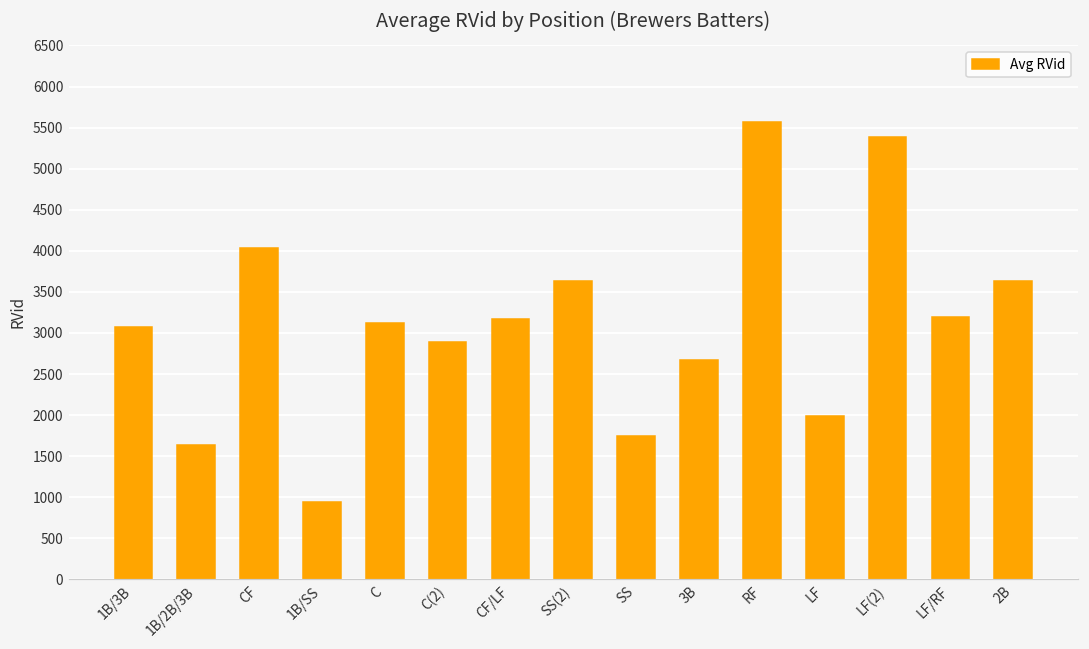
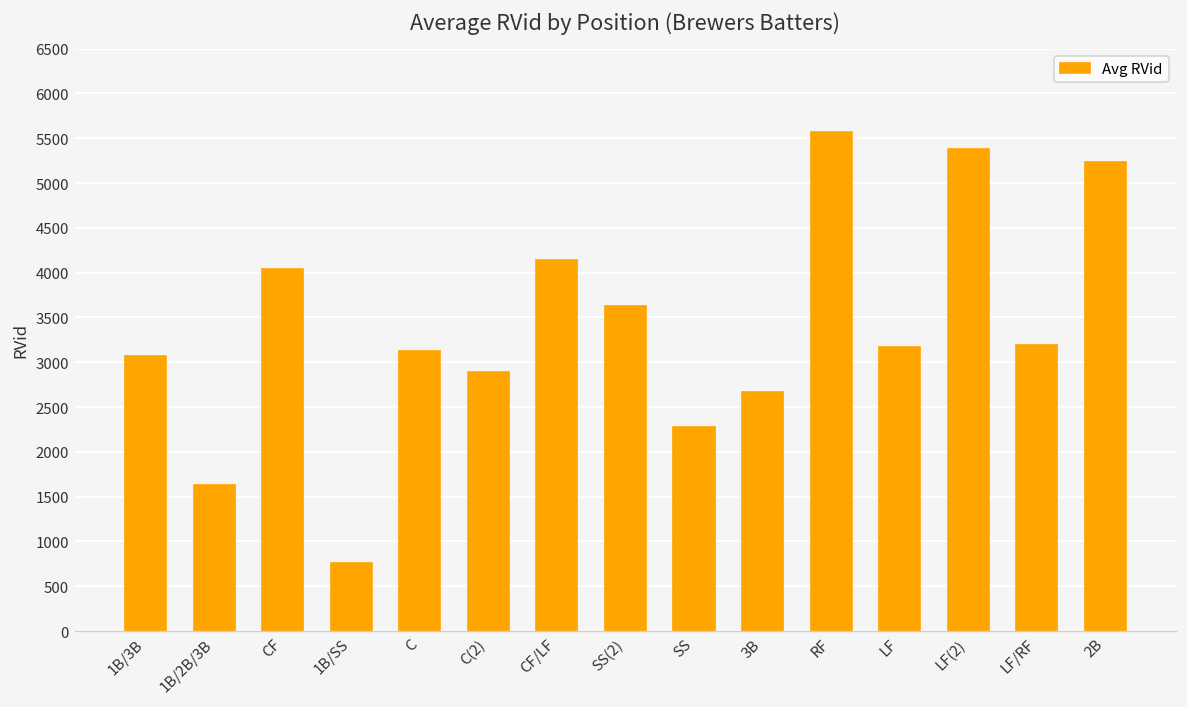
1B/SS: 900 -> 800
CF/LF: 3200 -> 4100
SS: 1700 -> 2300
LF: 2000 -> 3200
2B: 3600 -> 5200
